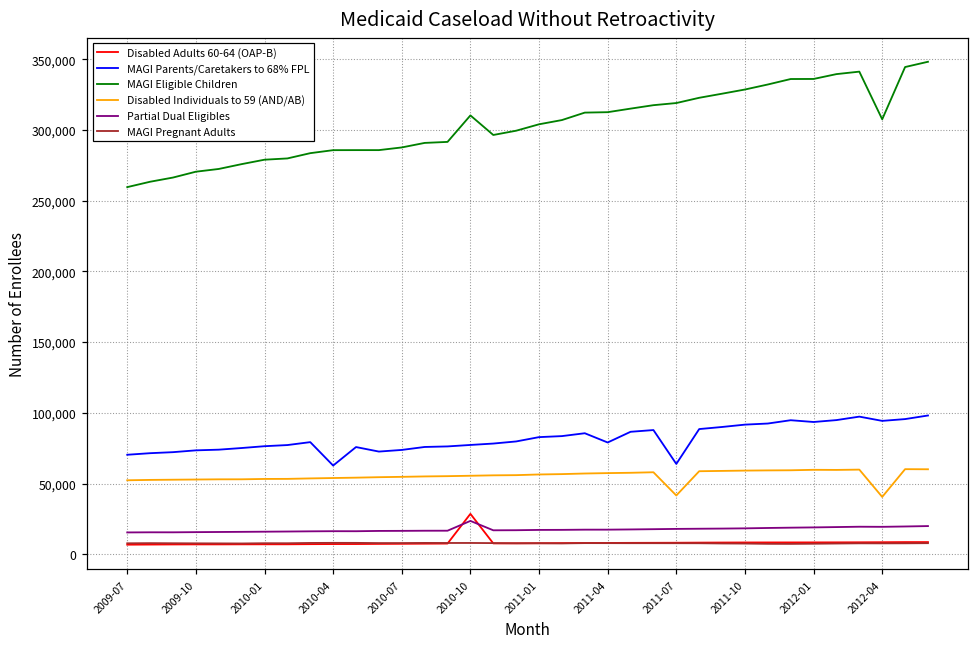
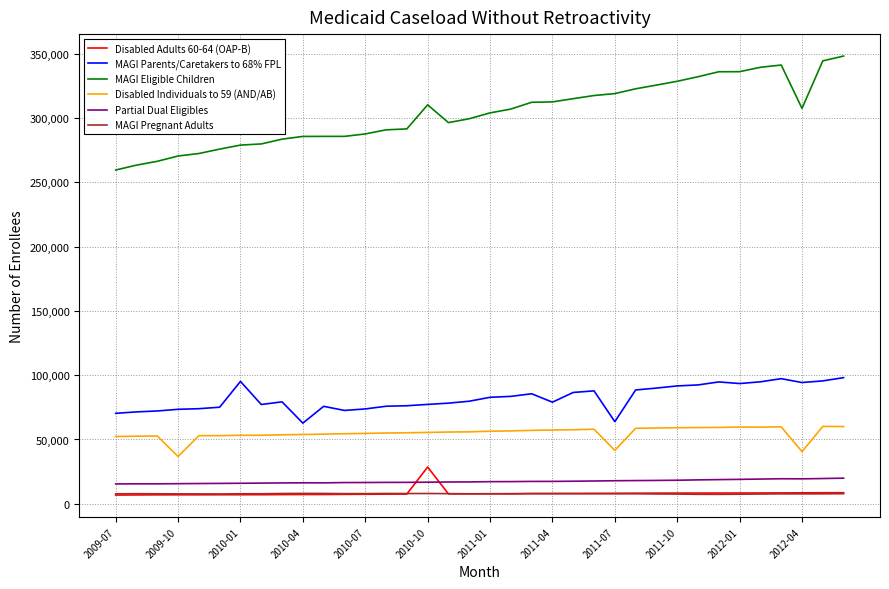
Disabled Individuals to 59 (AND/AB), 2009-10: 53,000 -> 37,000
MAGI Parents/Caretakers to 68% FPL, 2010-01: 76,000 -> 95,000
Partial Dual Eligibles, 2010-10: 24,000 -> 17,000
